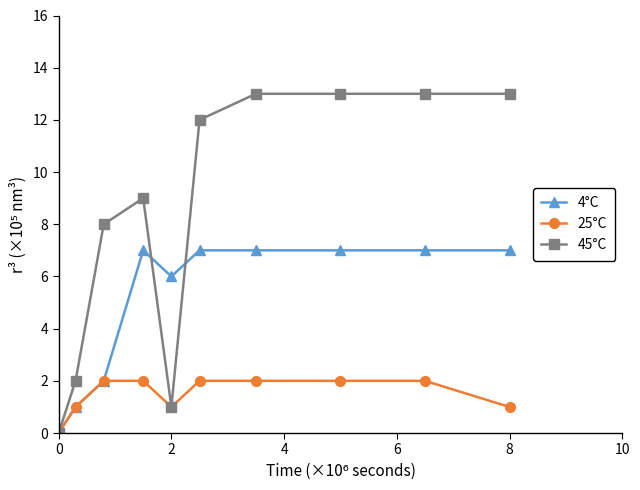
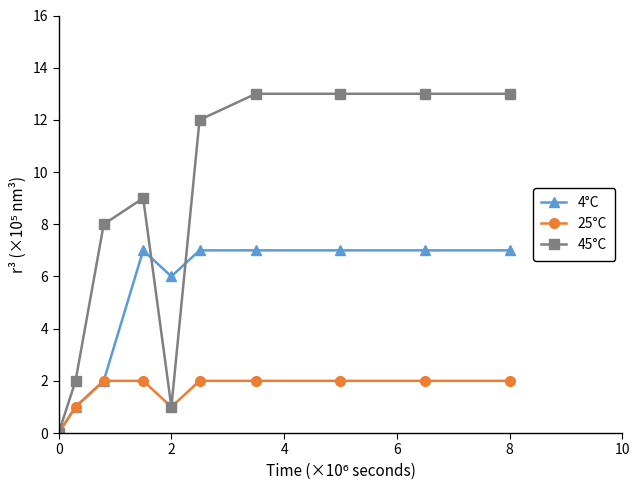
25°C, 8: 1 -> 2
